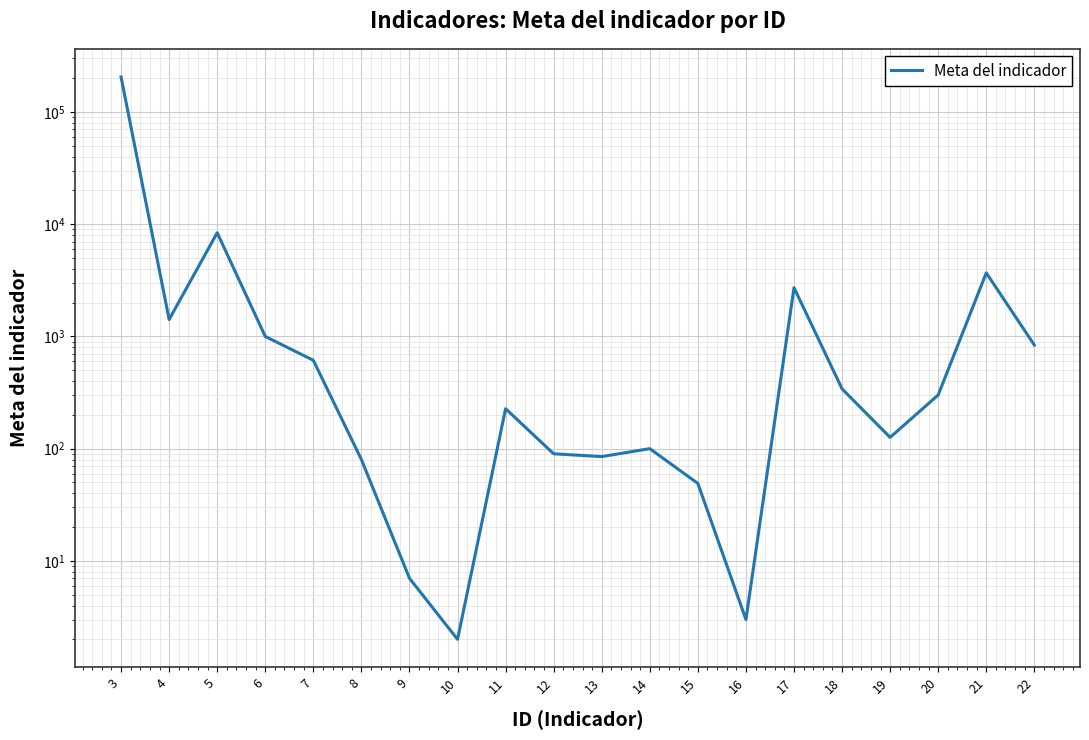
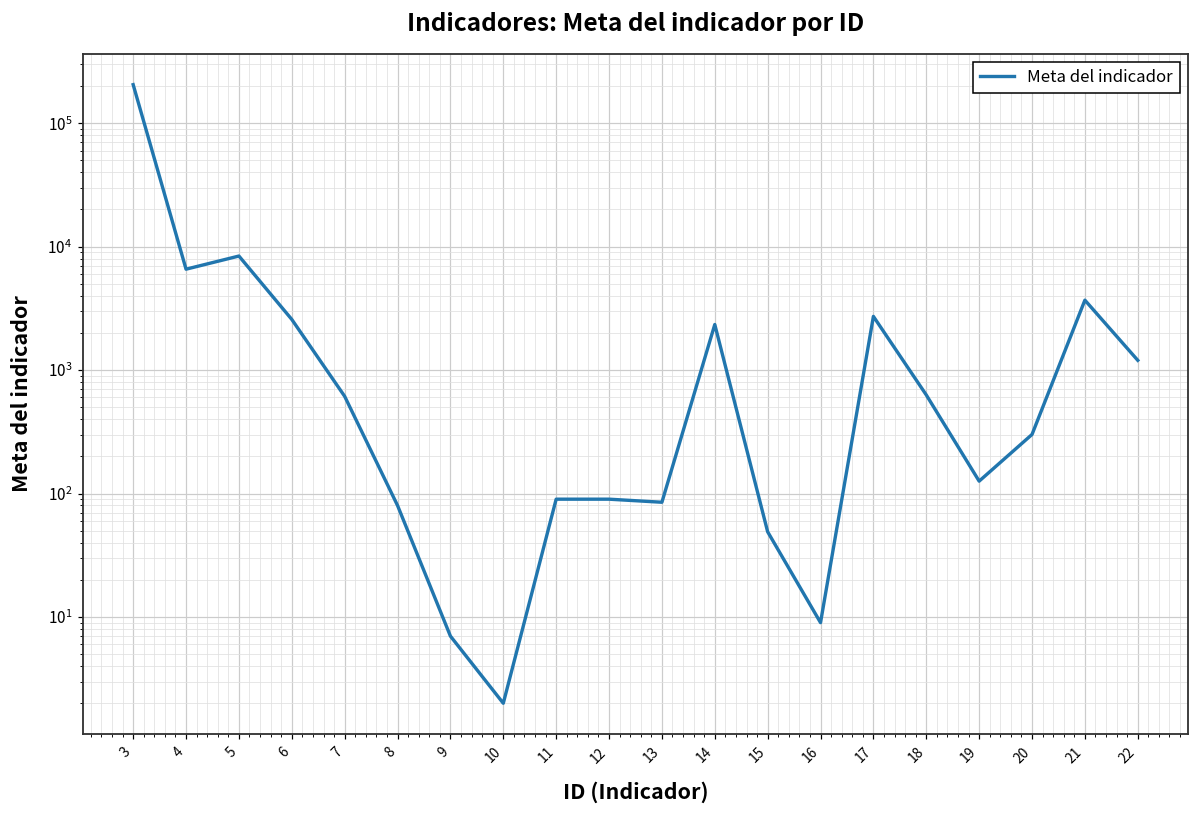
4: 1400 -> 7000
6: 1000 -> 2600
11: 230 -> 90
14: 100 -> 2300
16: 3 -> 9
18: 340 -> 600
22: 800 -> 1200
